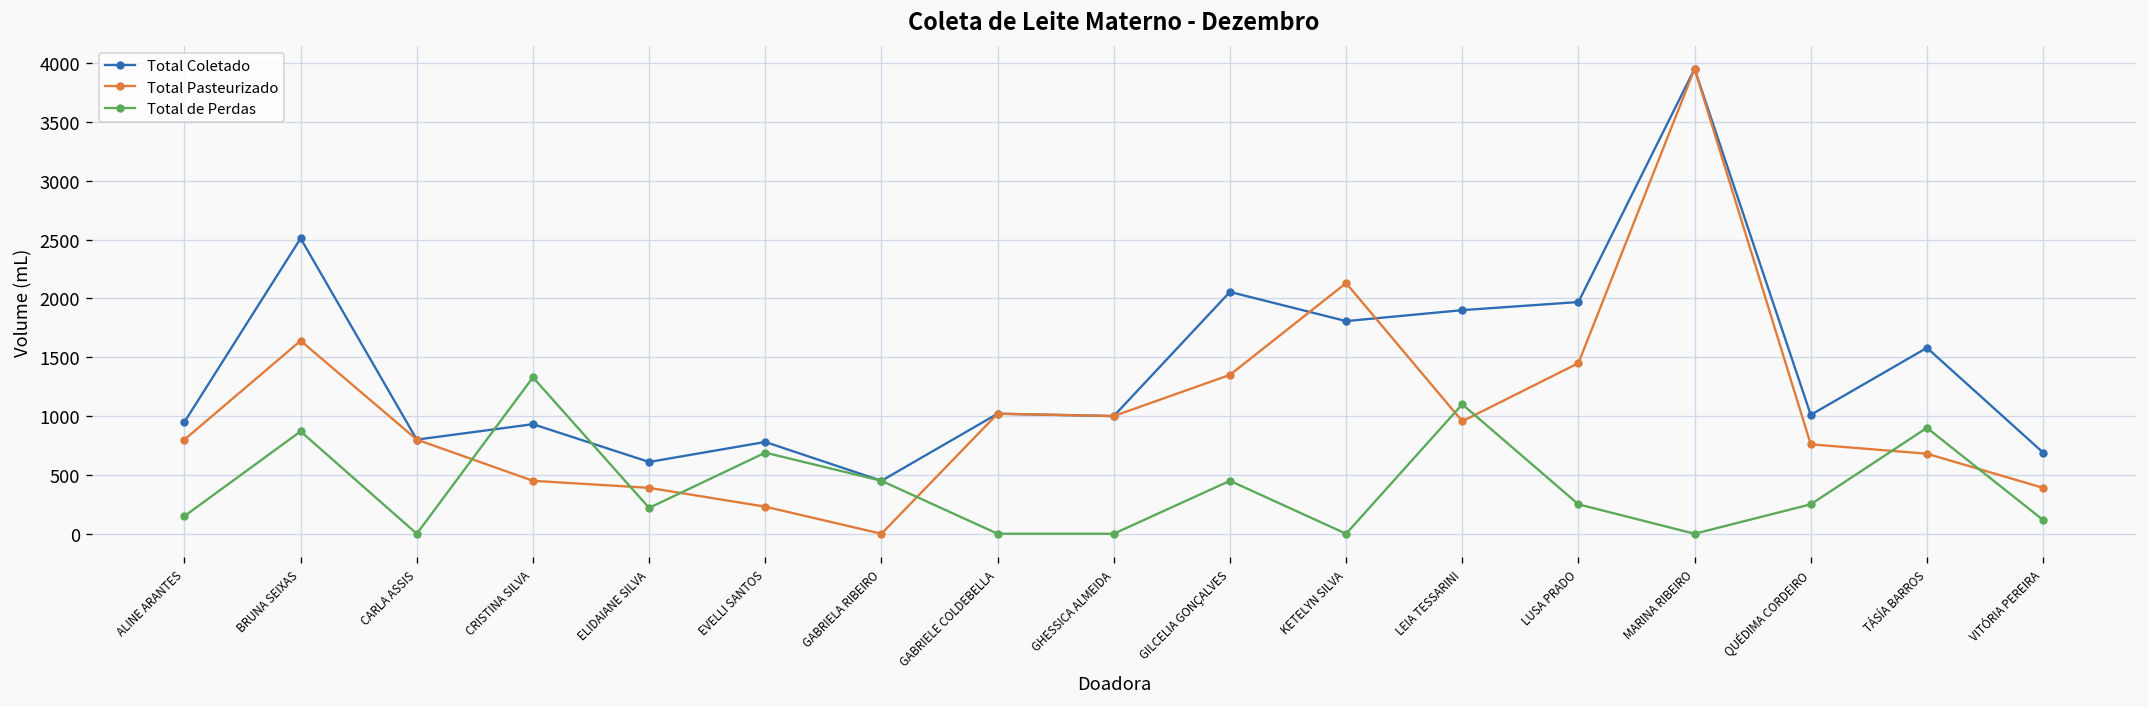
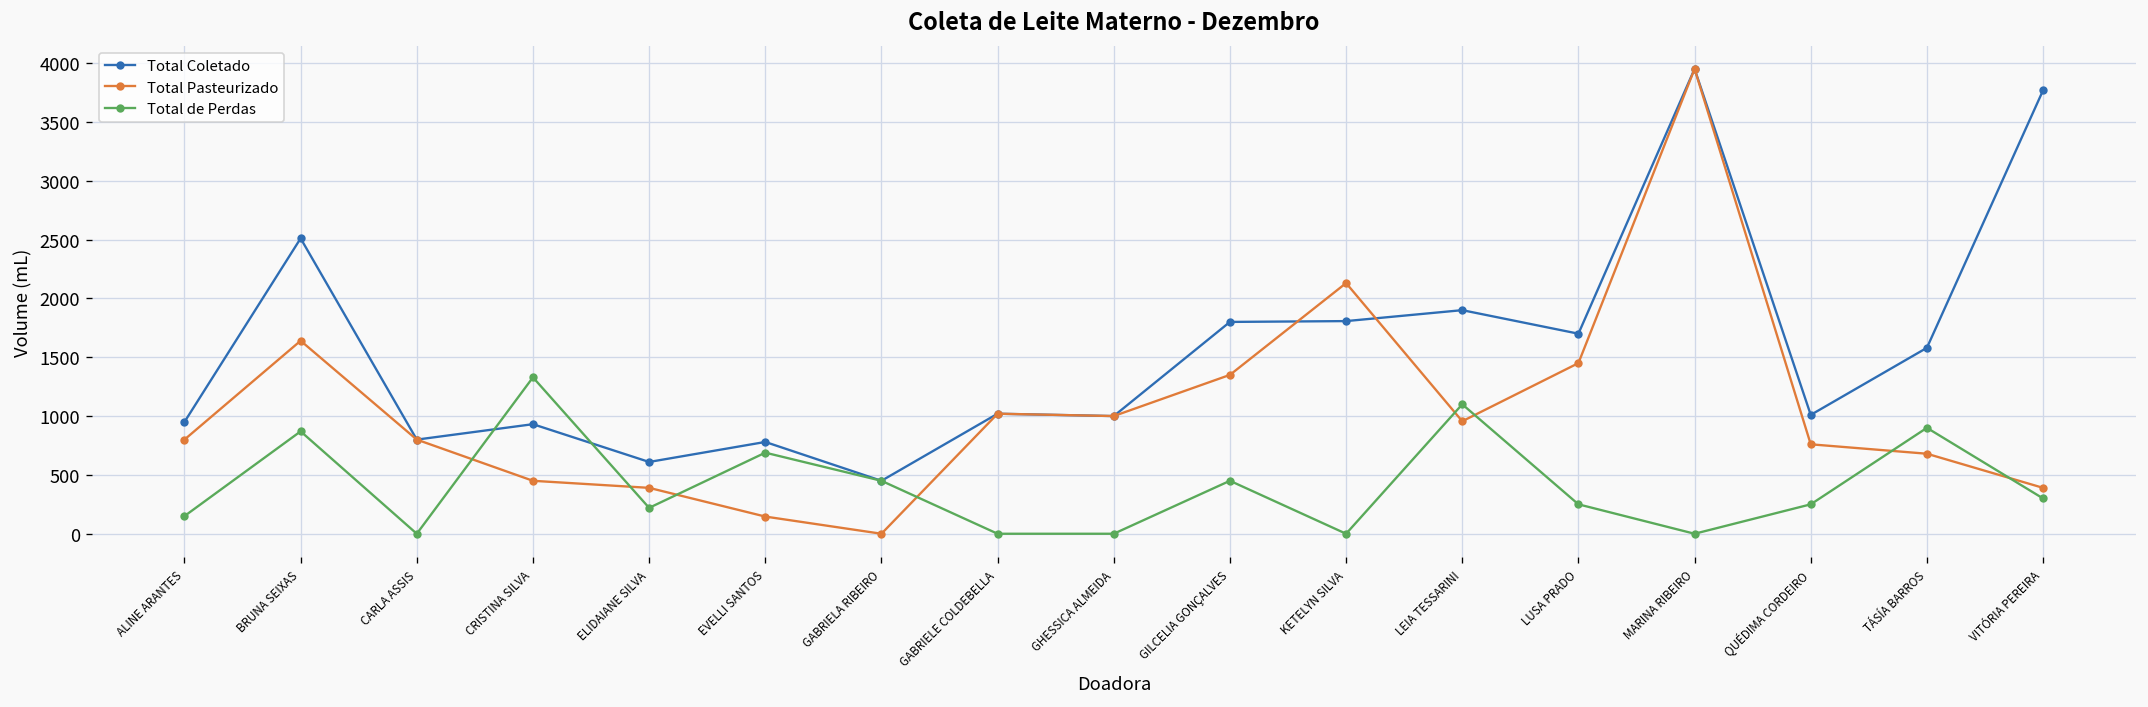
Total Pasteurizado, EVELLI SANTOS: 200 -> 100
Total Coletado, GILCELIA GONÇALVES: 2100 -> 1800
Total Coletado, LUSA PRADO: 2000 -> 1700
Total Coletado, VITÓRIA PEREIRA: 700 -> 3800
Total de Perdas, VITÓRIA PEREIRA: 100 -> 300
